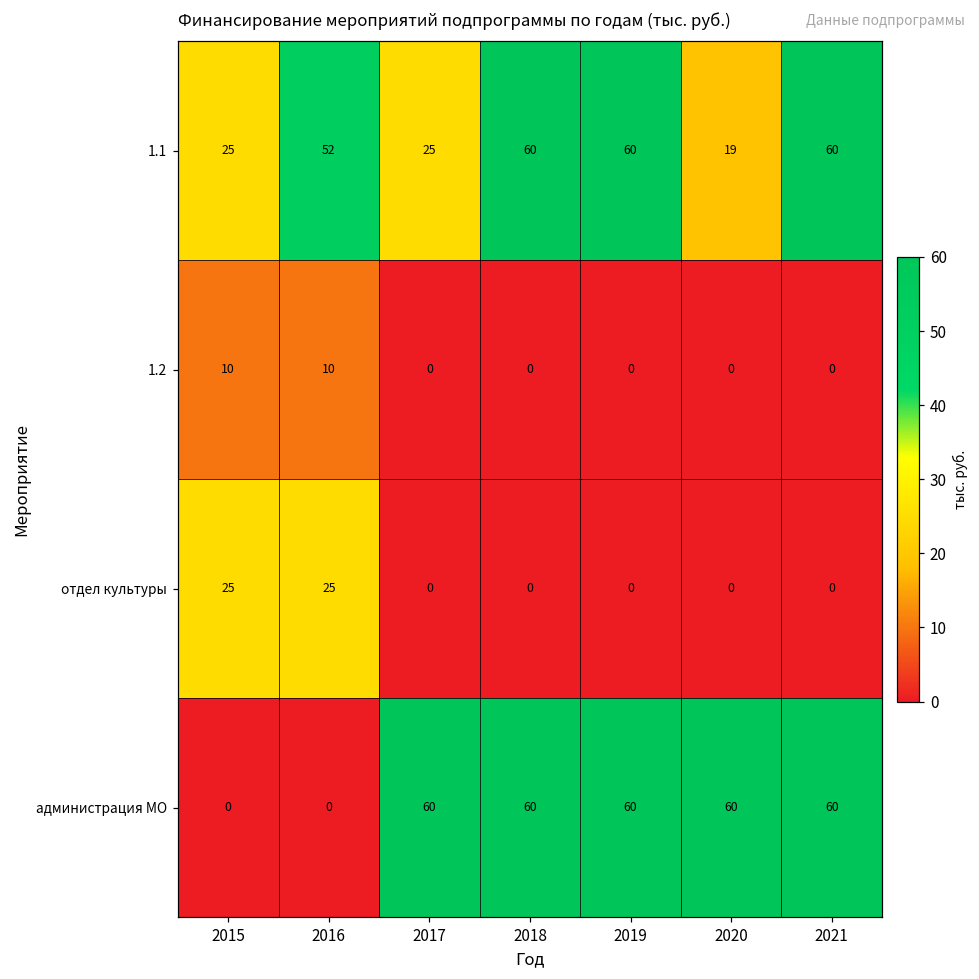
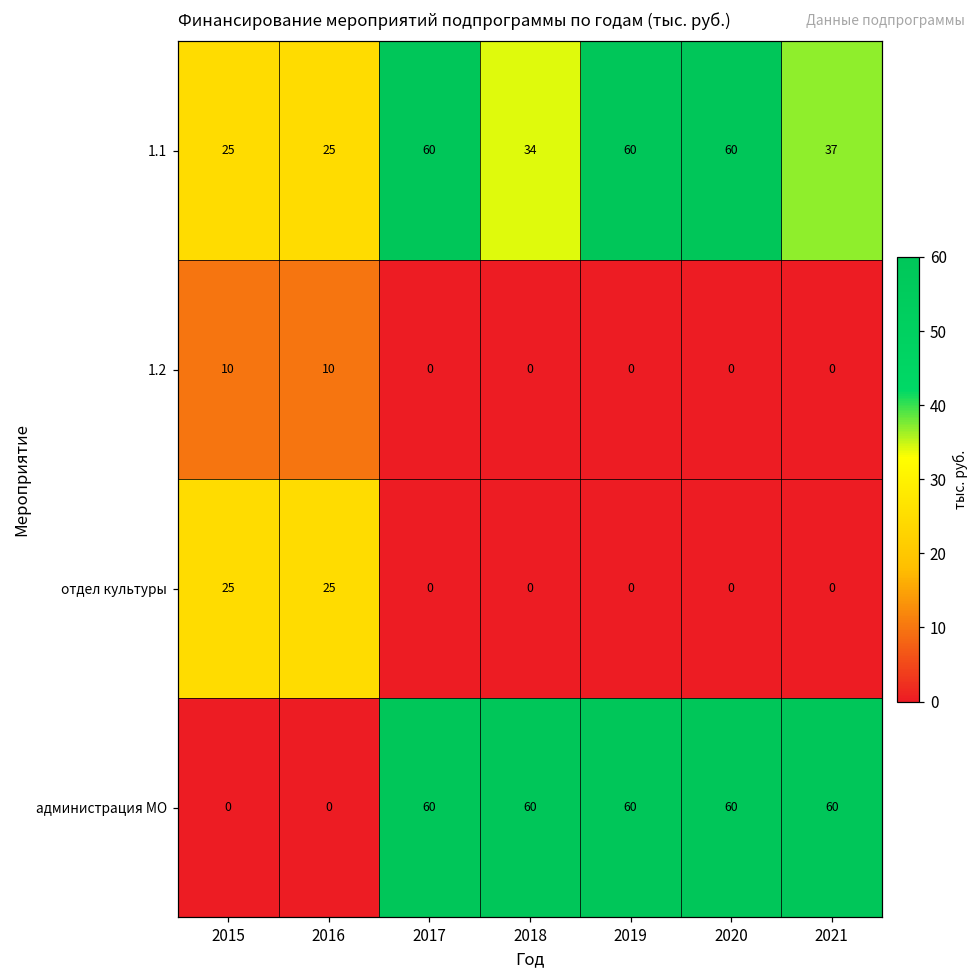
1.1, 2016: 52 -> 25
1.1, 2017: 25 -> 60
1.1, 2018: 60 -> 34
1.1, 2020: 19 -> 60
1.1, 2021: 60 -> 37
